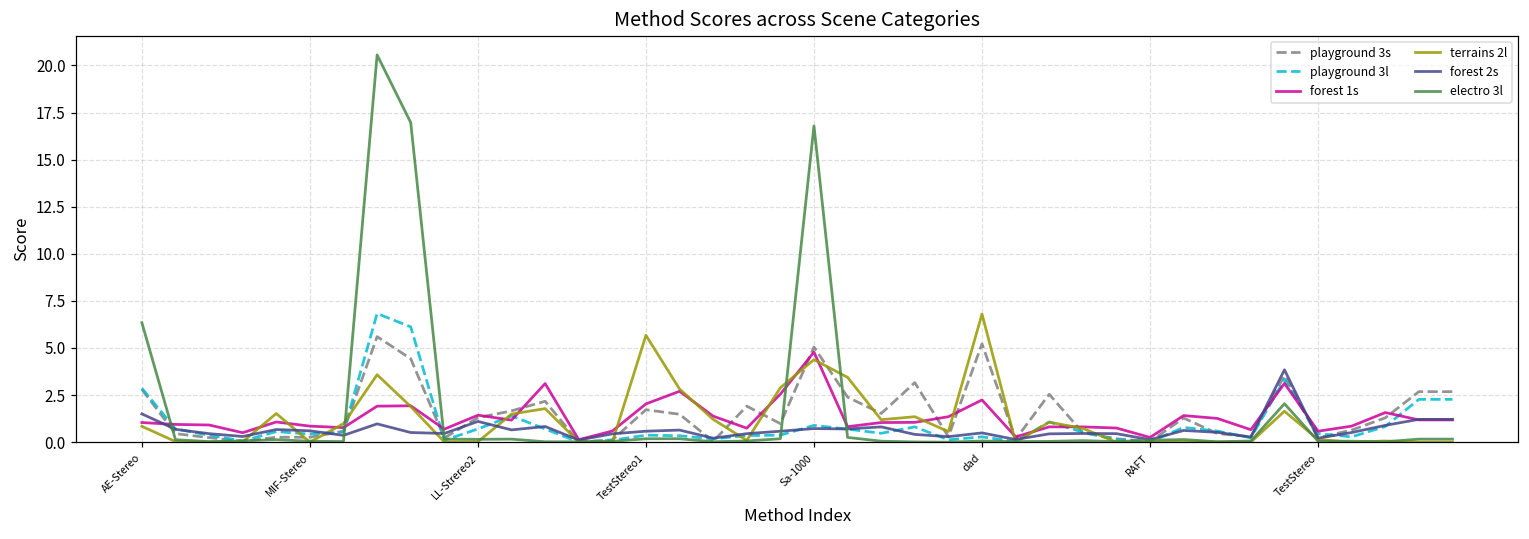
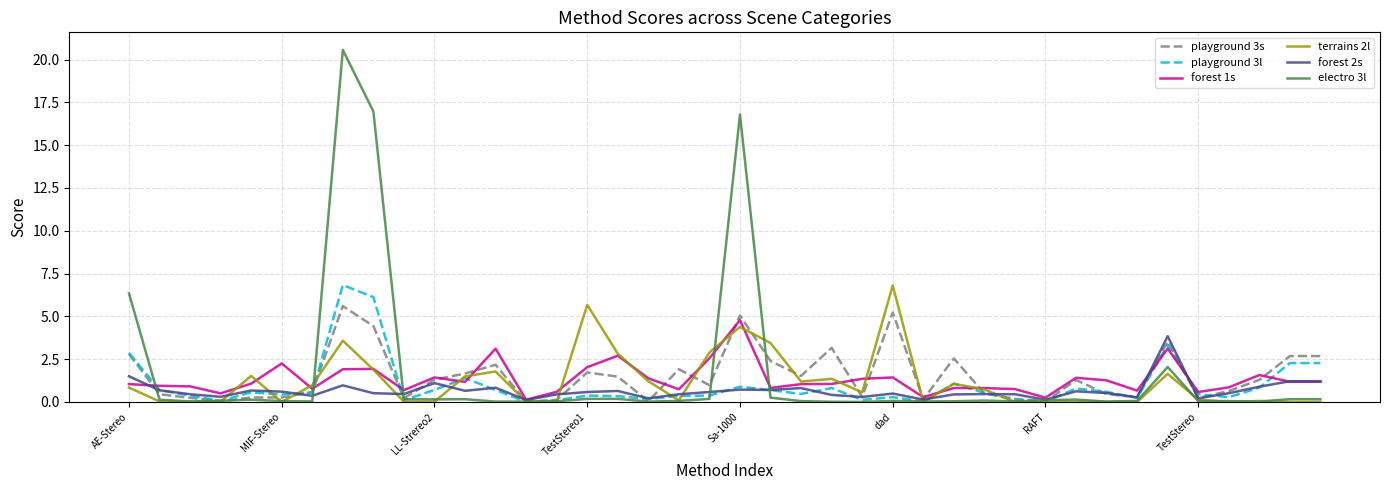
forest 1s, MIF-Stereo: 0.9 -> 2.3
forest 1s, dad: 2.2 -> 1.4
